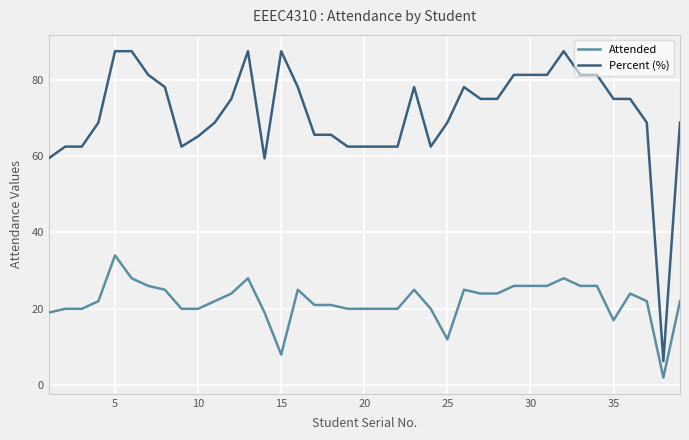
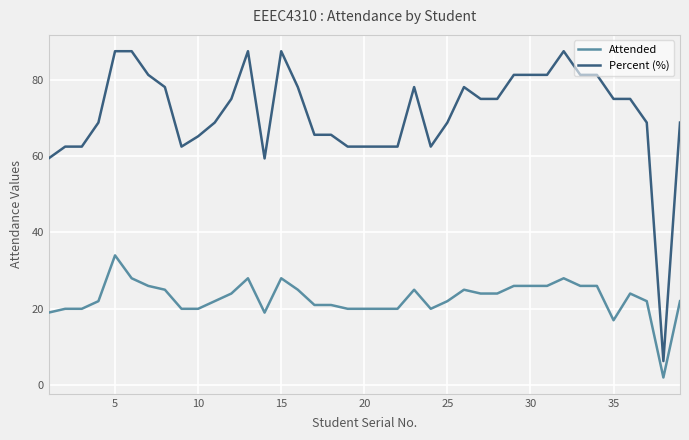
Attended, 15: 8 -> 28
Attended, 25: 12 -> 22
